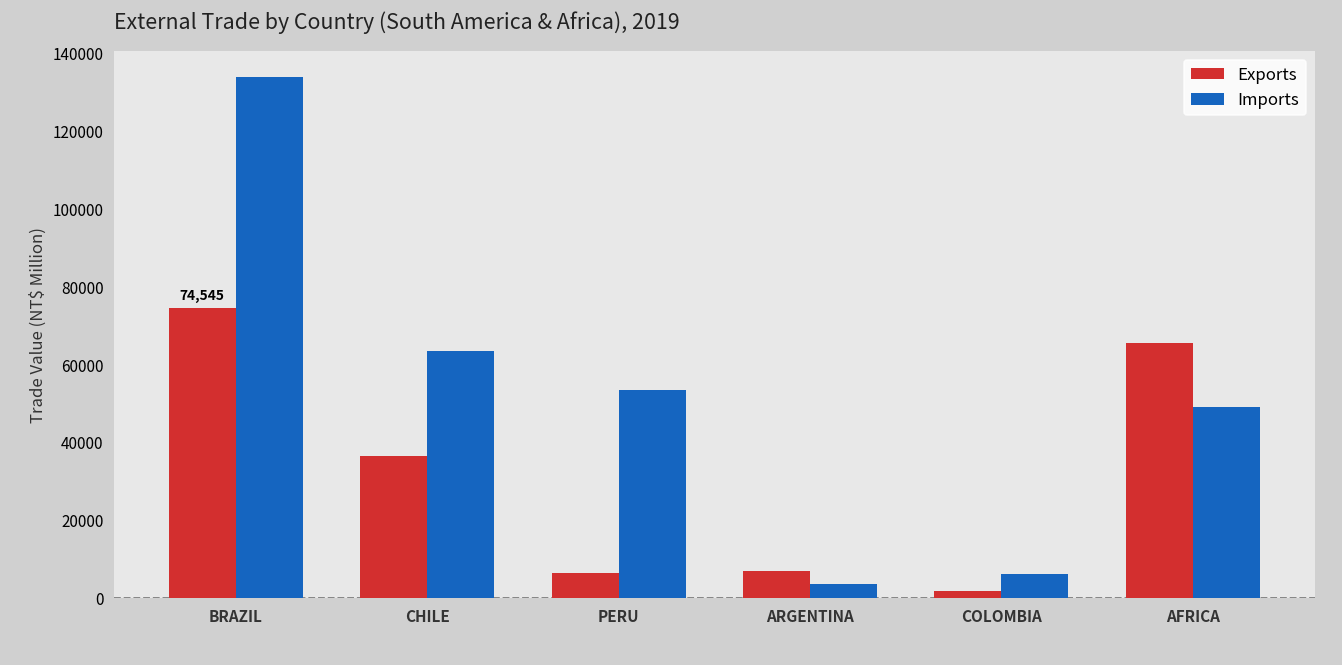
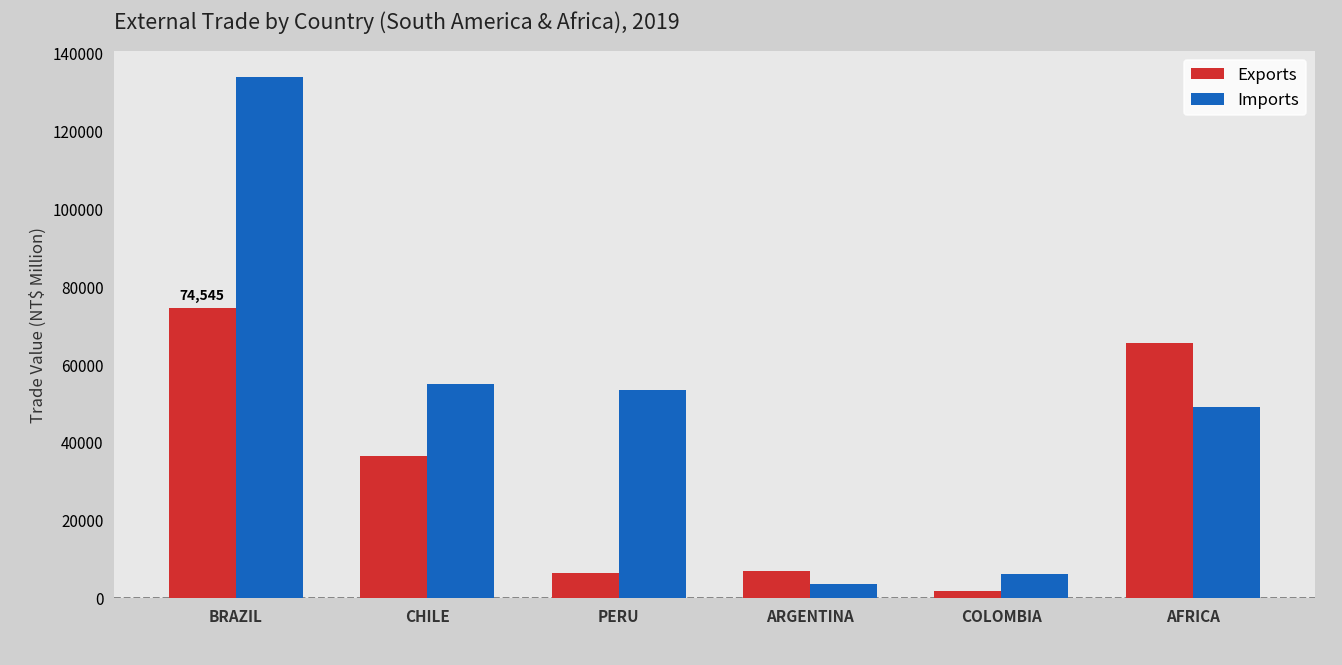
Imports, CHILE: 64000 -> 55000
